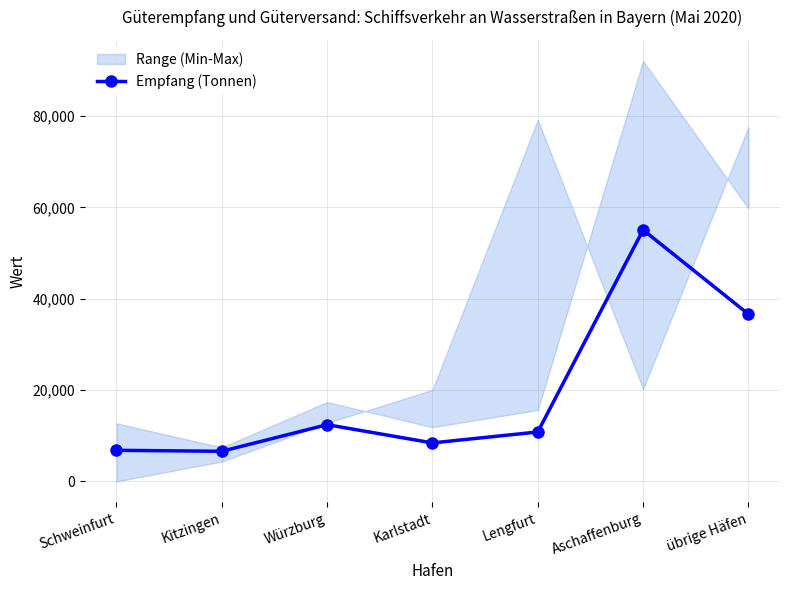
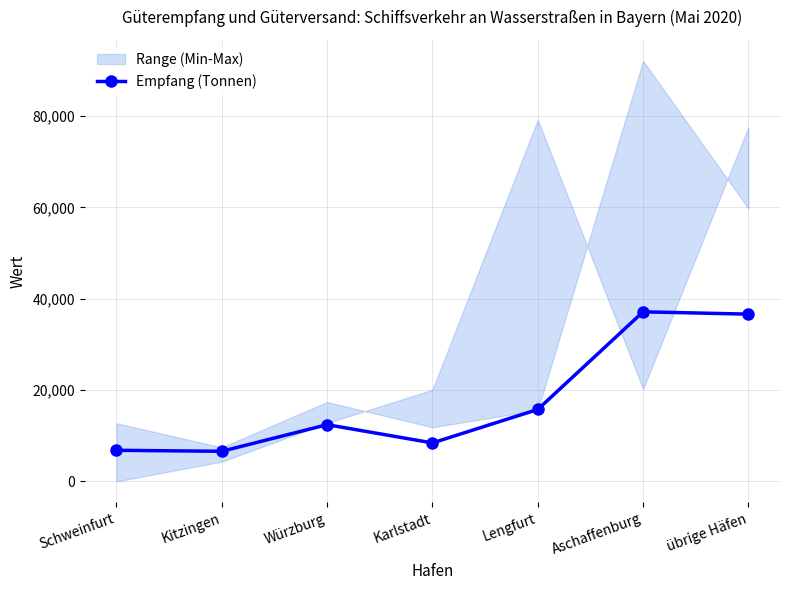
Empfang (Tonnen), Lengfurt: 11,000 -> 16,000
Empfang (Tonnen), Aschaffenburg: 55,000 -> 37,000
